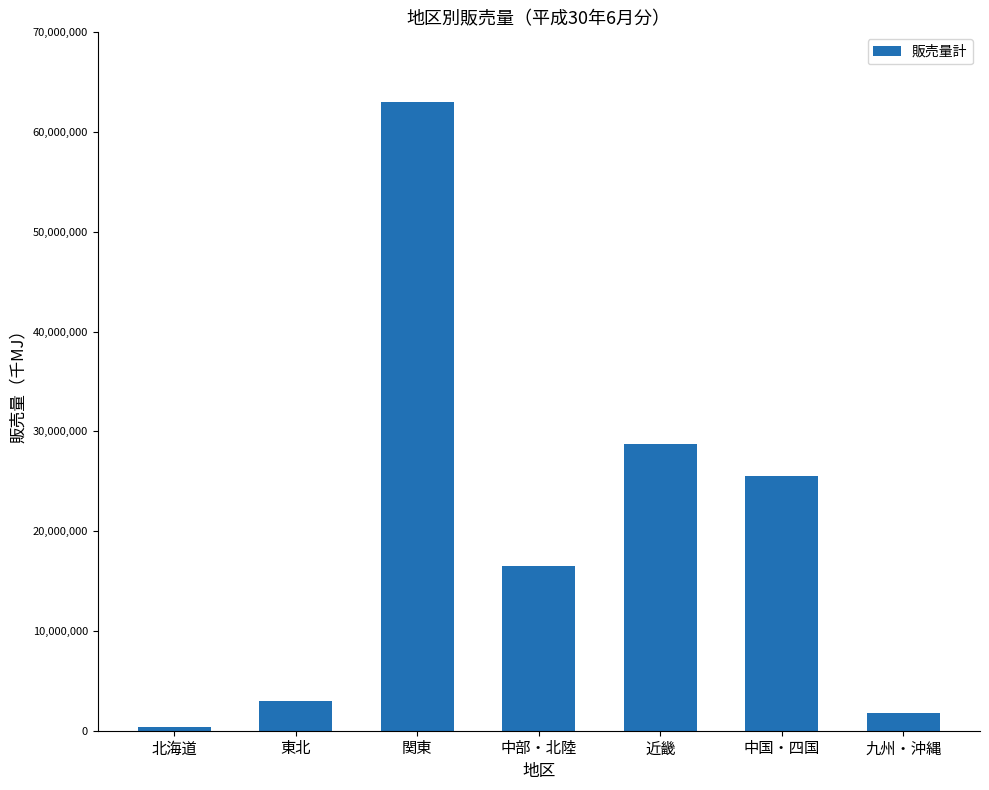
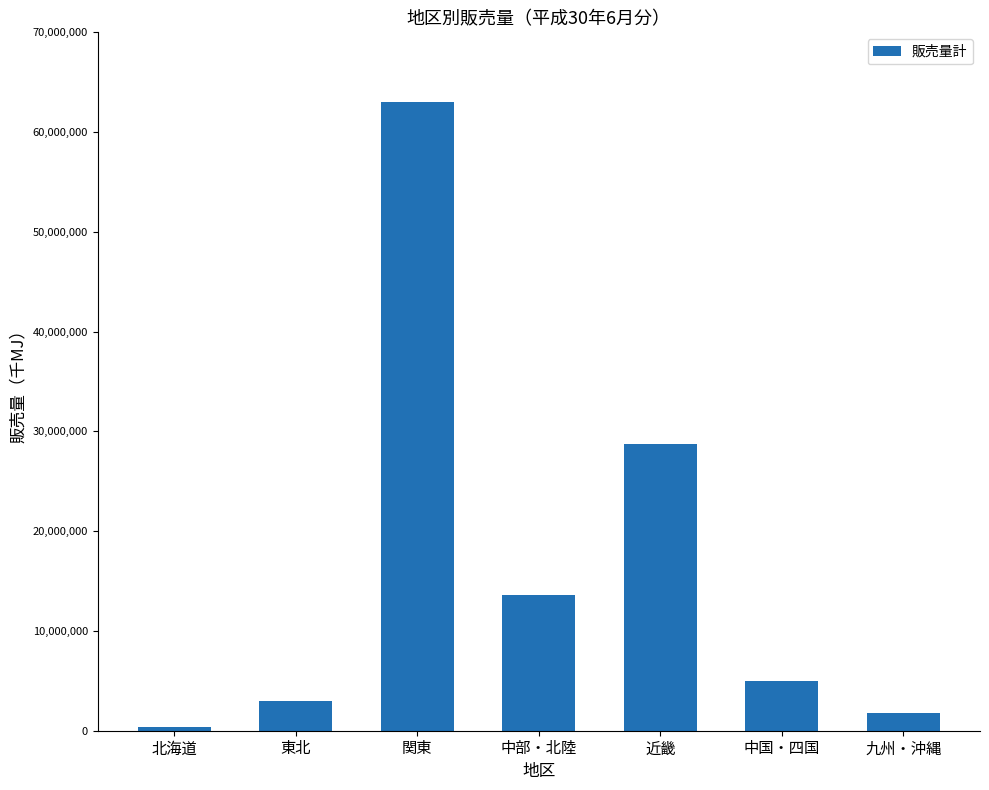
中部・北陸: 17,000,000 -> 14,000,000
中国・四国: 26,000,000 -> 5,000,000
